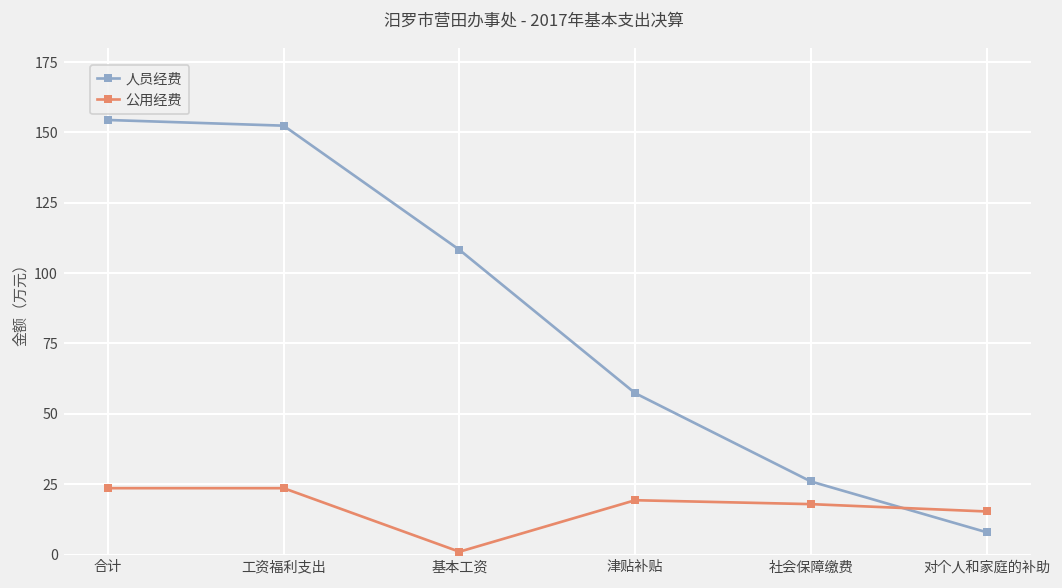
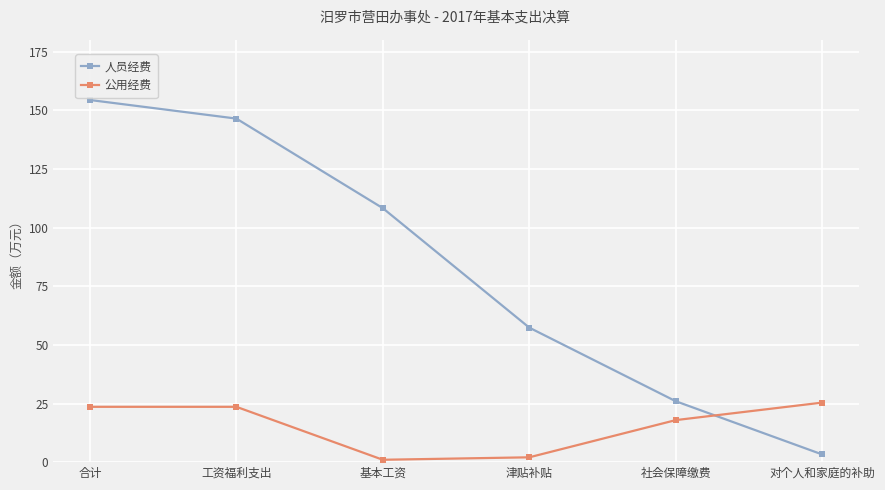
人员经费, 工资福利支出: 152 -> 146
公用经费, 津贴补贴: 19 -> 2
人员经费, 对个人和家庭的补助: 8 -> 3
公用经费, 对个人和家庭的补助: 15 -> 25
